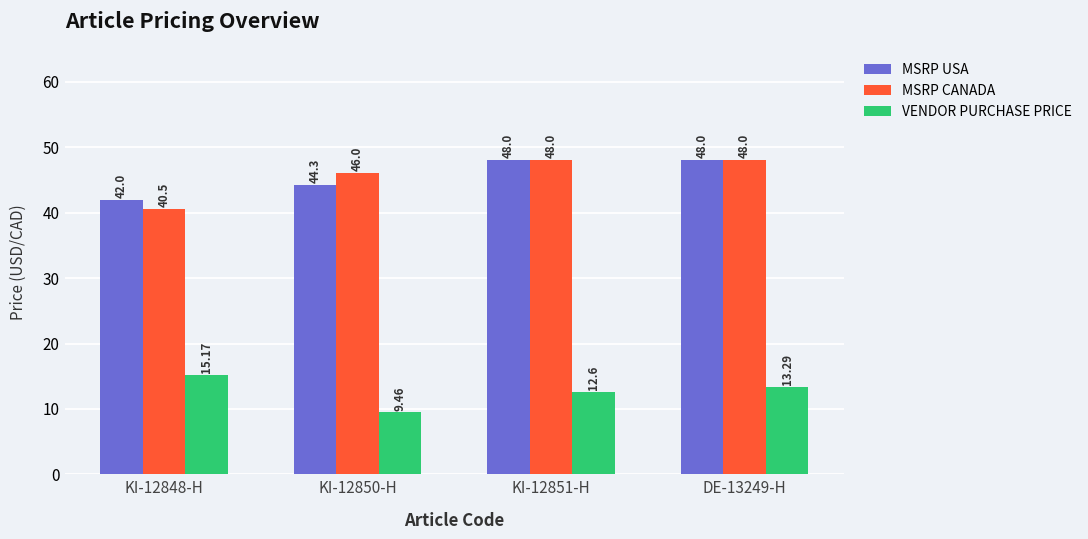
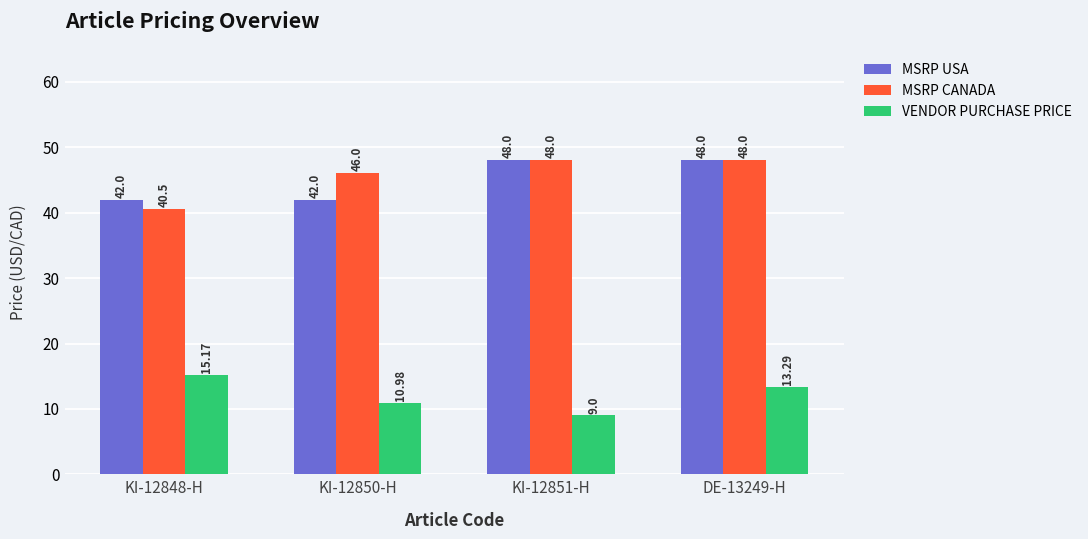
MSRP USA, KI-12850-H: 44.3 -> 42.0
VENDOR PURCHASE PRICE, KI-12850-H: 9.46 -> 10.98
VENDOR PURCHASE PRICE, KI-12851-H: 12.6 -> 9.0
